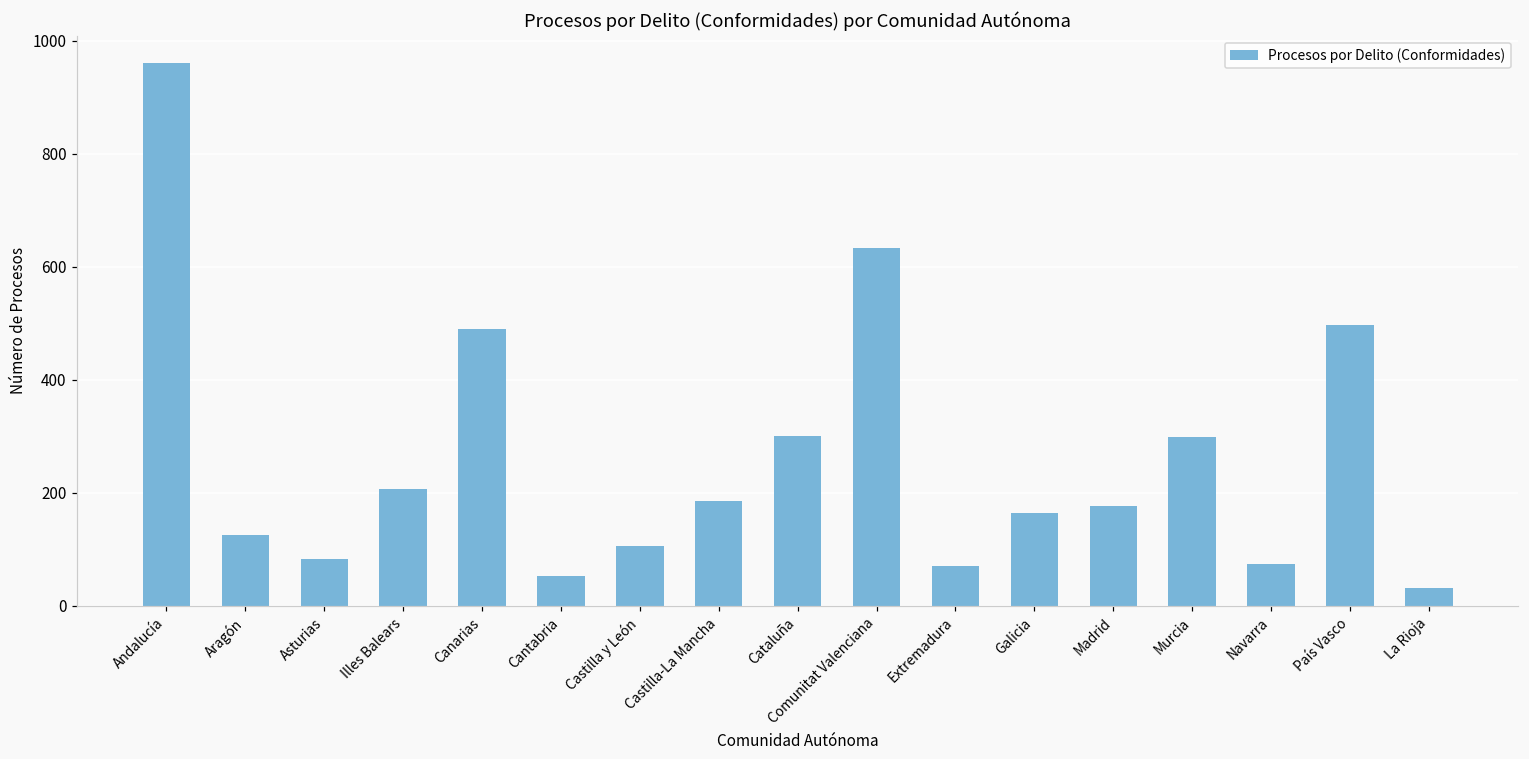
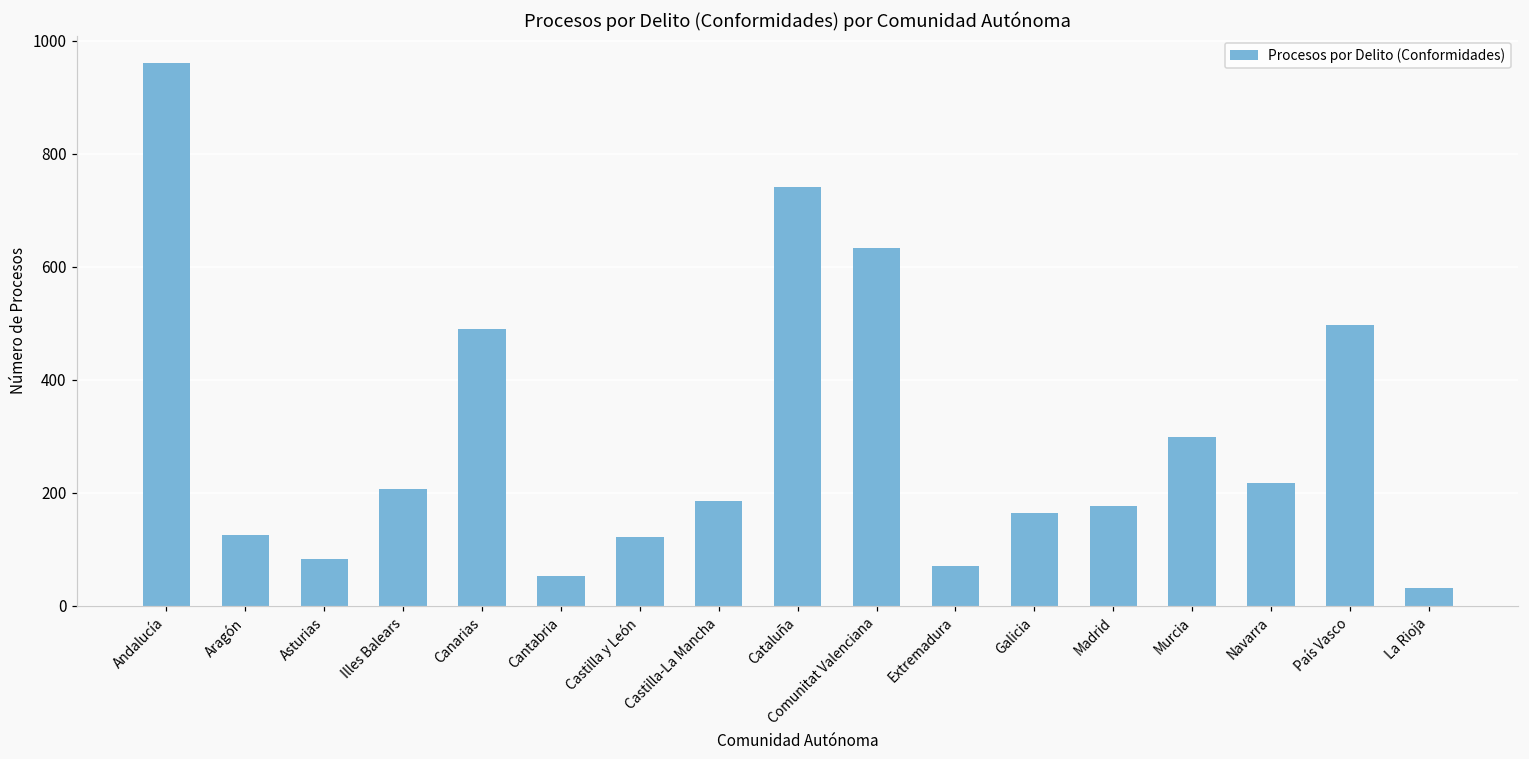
Castilla y León: 110 -> 120
Cataluña: 300 -> 740
Navarra: 70 -> 220
